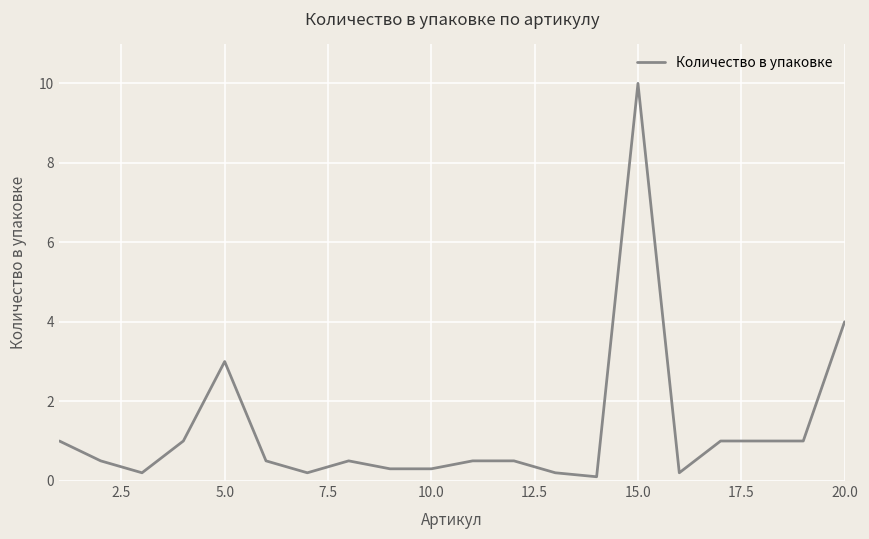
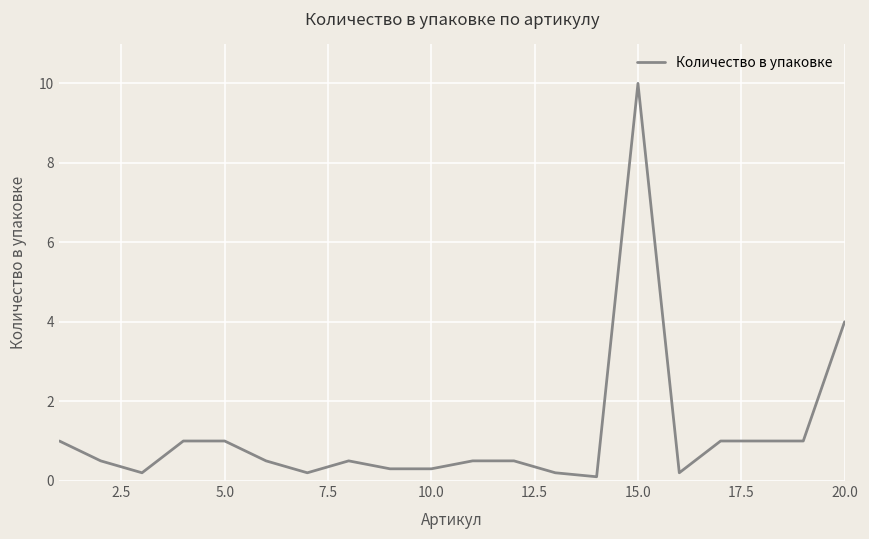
5.0: 3 -> 1
